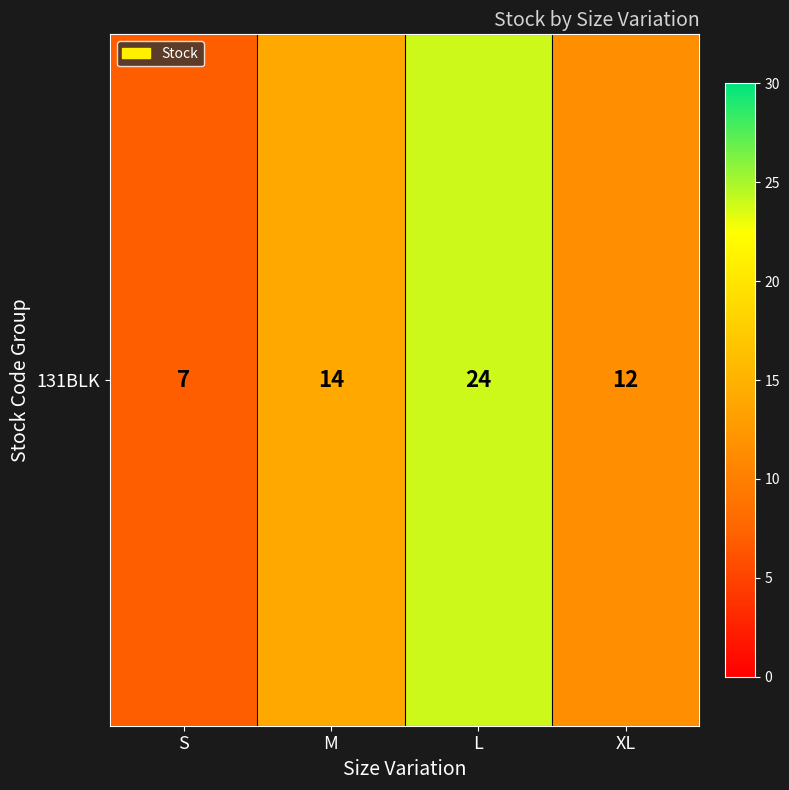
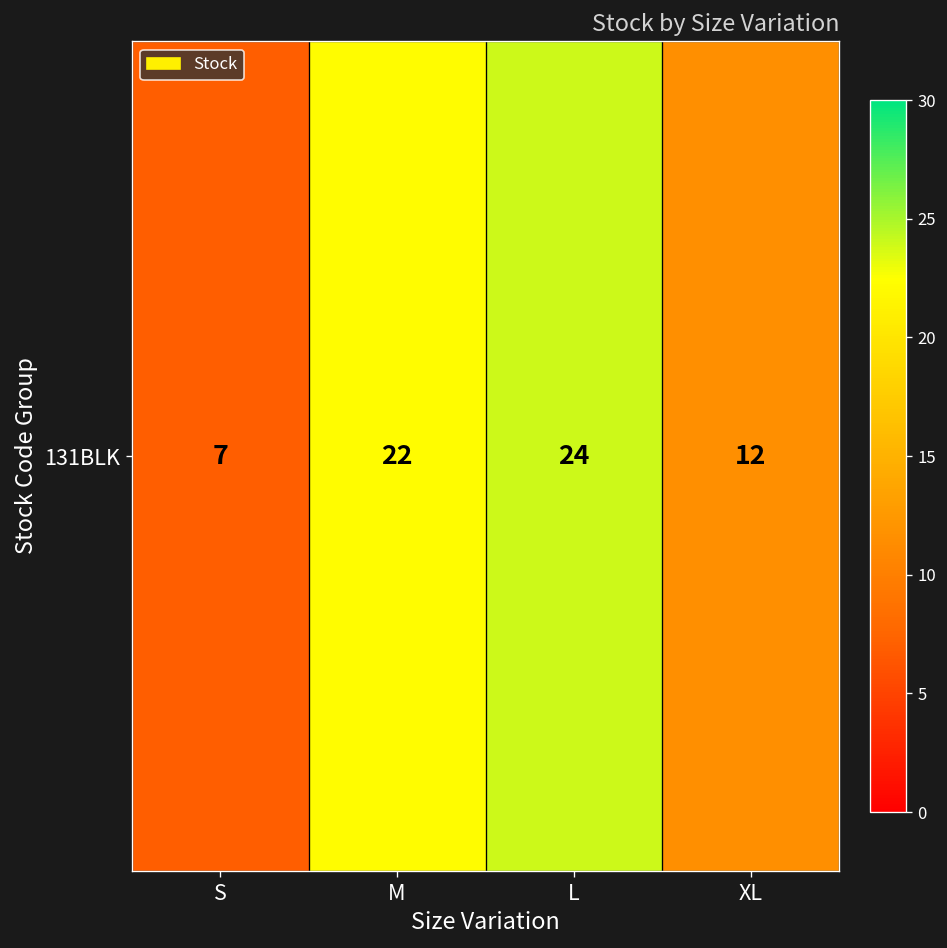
131BLK, M: 14 -> 22
